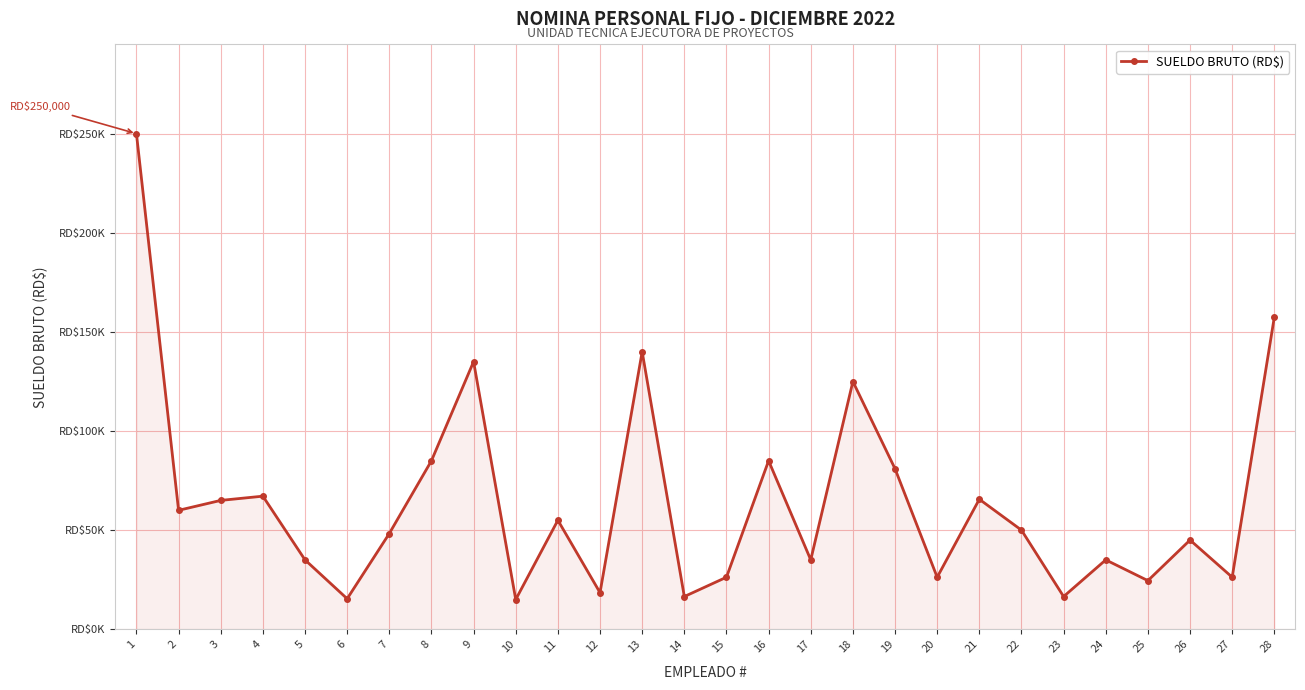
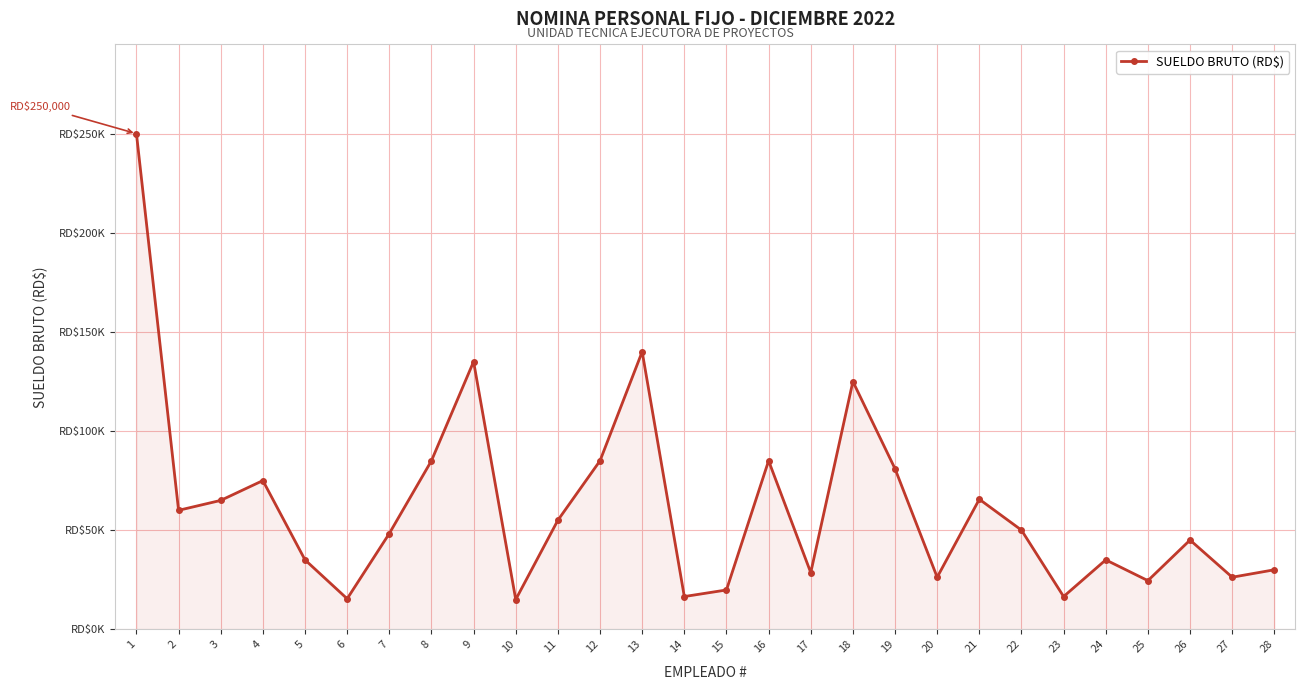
4: RD$67000 -> RD$75000
12: RD$18000 -> RD$85000
15: RD$26000 -> RD$20000
17: RD$35000 -> RD$29000
28: RD$157000 -> RD$30000
